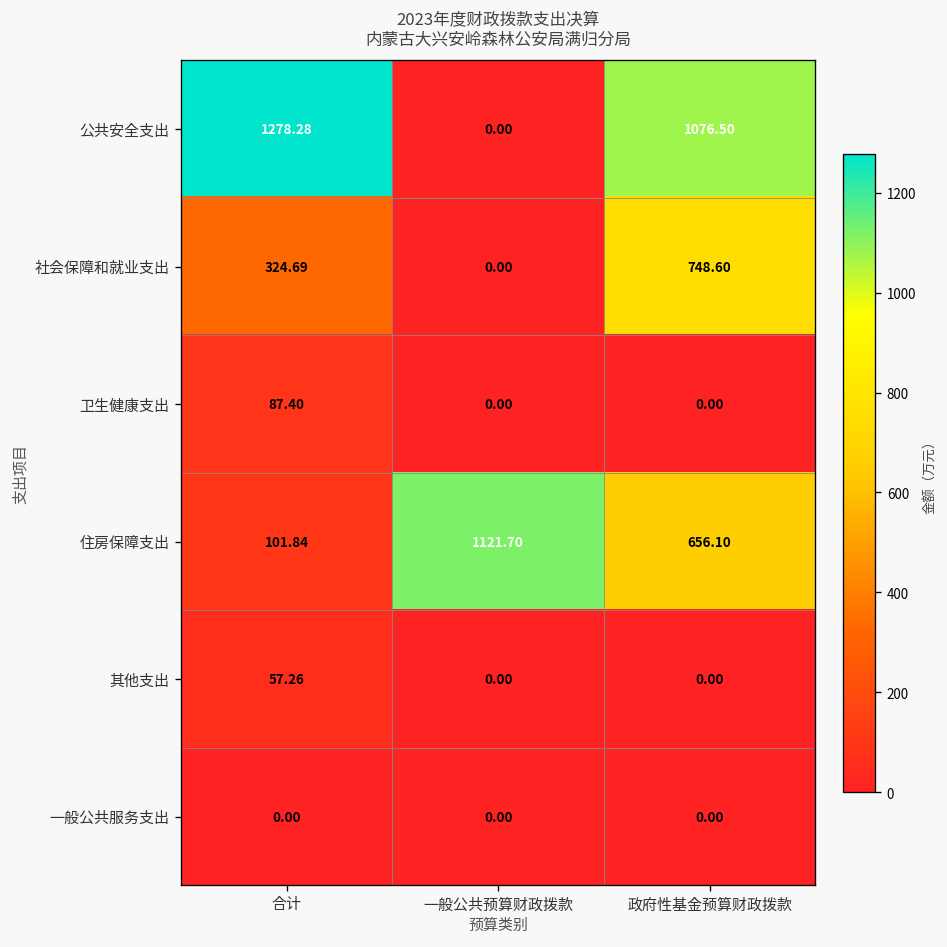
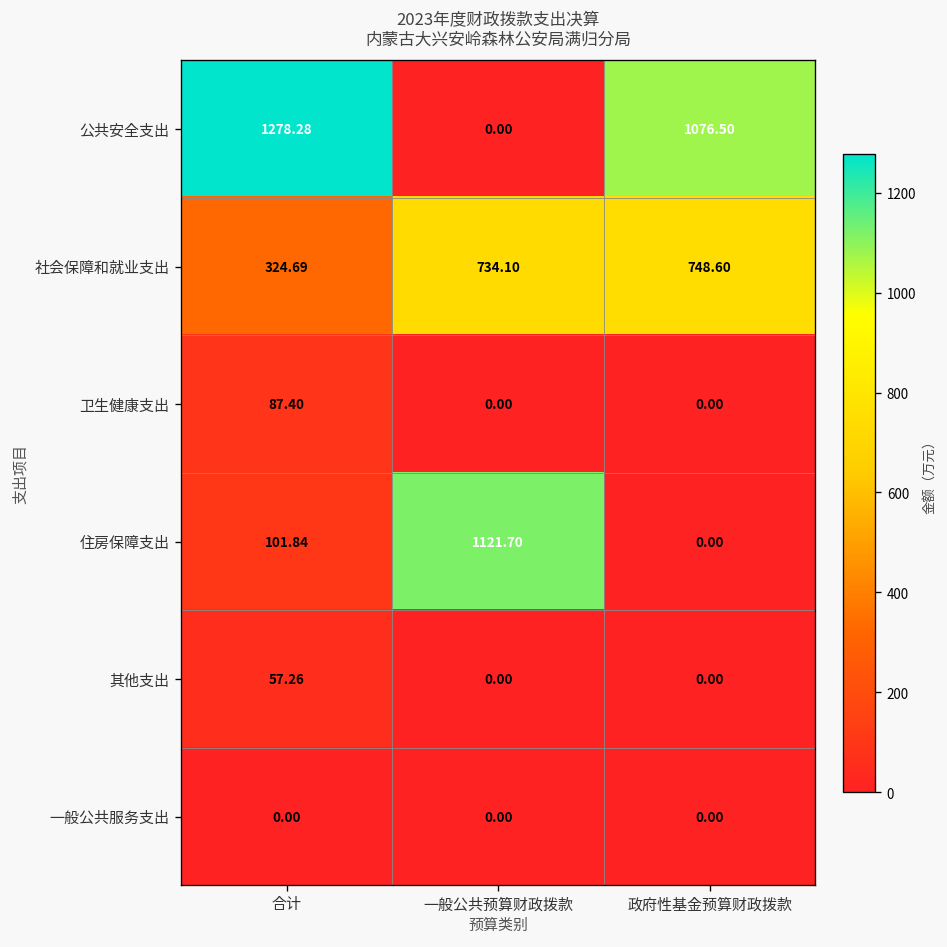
社会保障和就业支出, 一般公共预算财政拨款: 0.00 -> 734.10
住房保障支出, 政府性基金预算财政拨款: 656.10 -> 0.00
